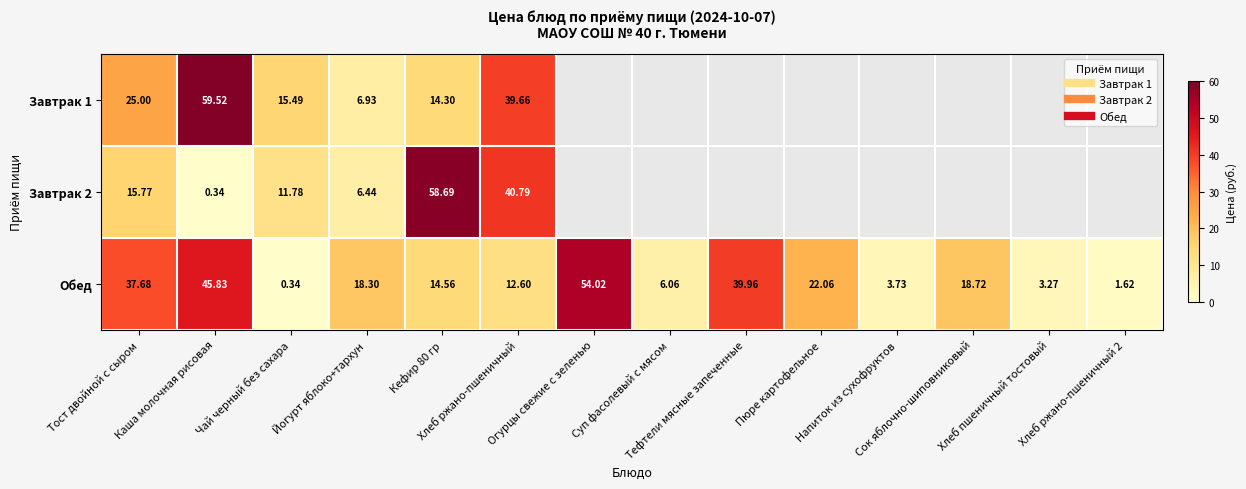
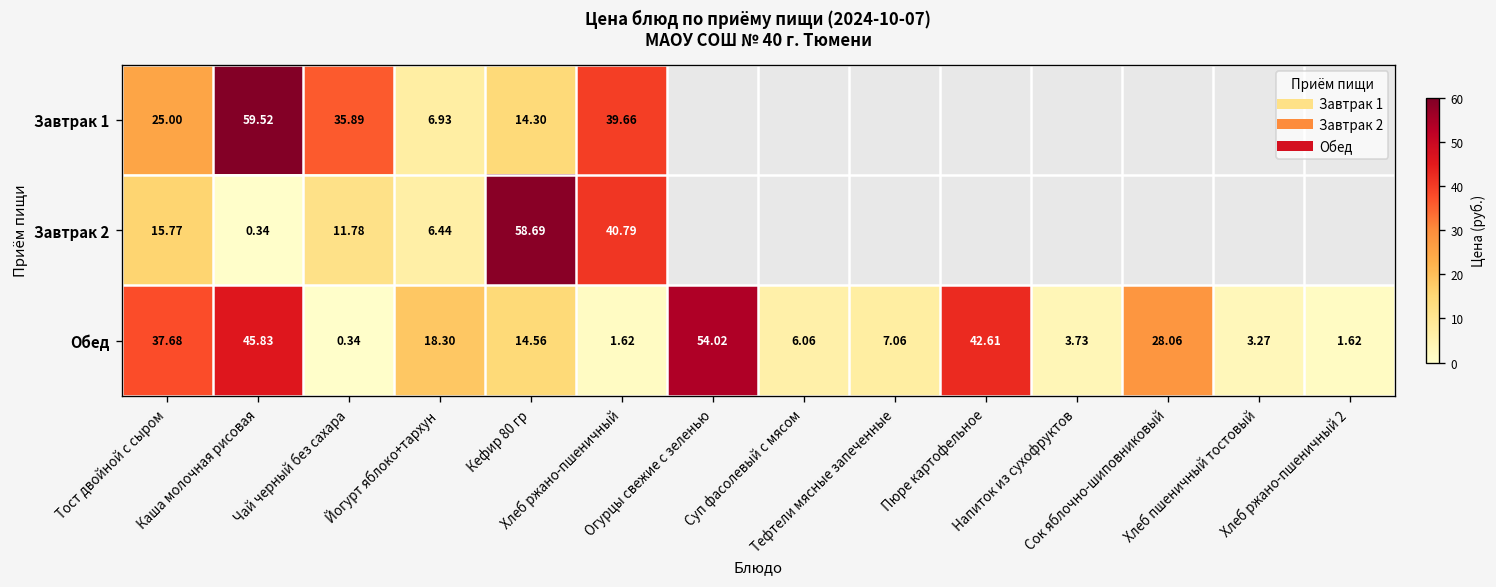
Завтрак 1, Чай черный без сахара: 15.49 -> 35.89
Обед, Хлеб ржано-пшеничный: 12.60 -> 1.62
Обед, Тефтели мясные запеченные: 39.96 -> 7.06
Обед, Пюре картофельное: 22.06 -> 42.61
Обед, Сок яблочно-шиповниковый: 18.72 -> 28.06
